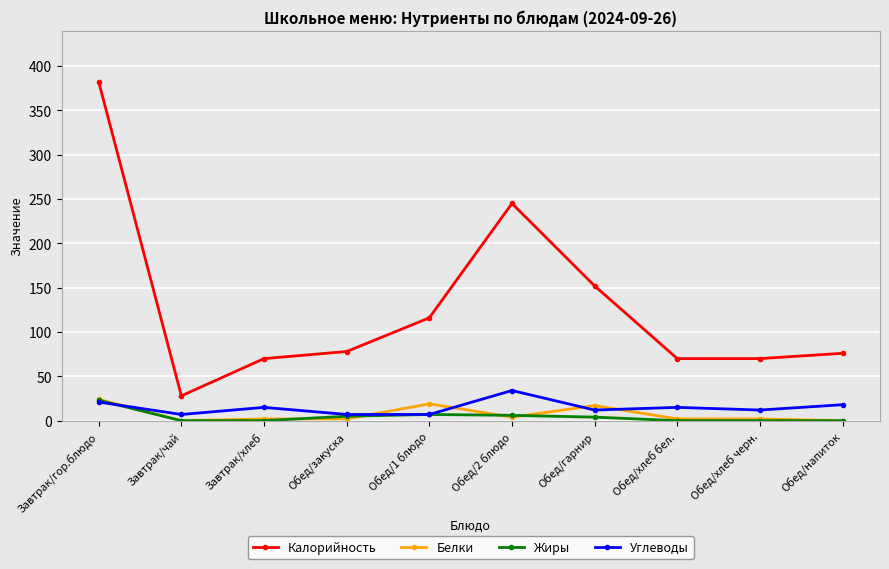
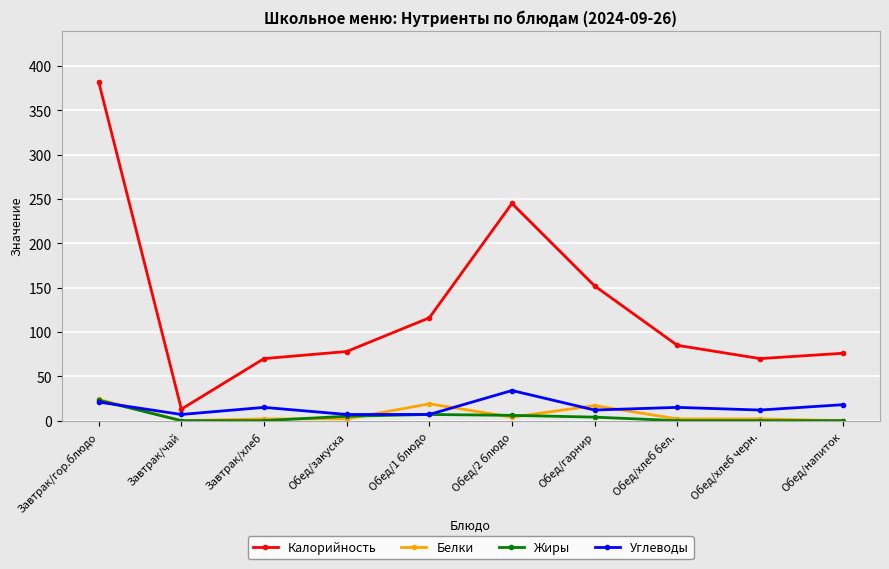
Калорийность, Завтрак/чай: 30 -> 10
Калорийность, Обед/хлеб бел.: 70 -> 90
